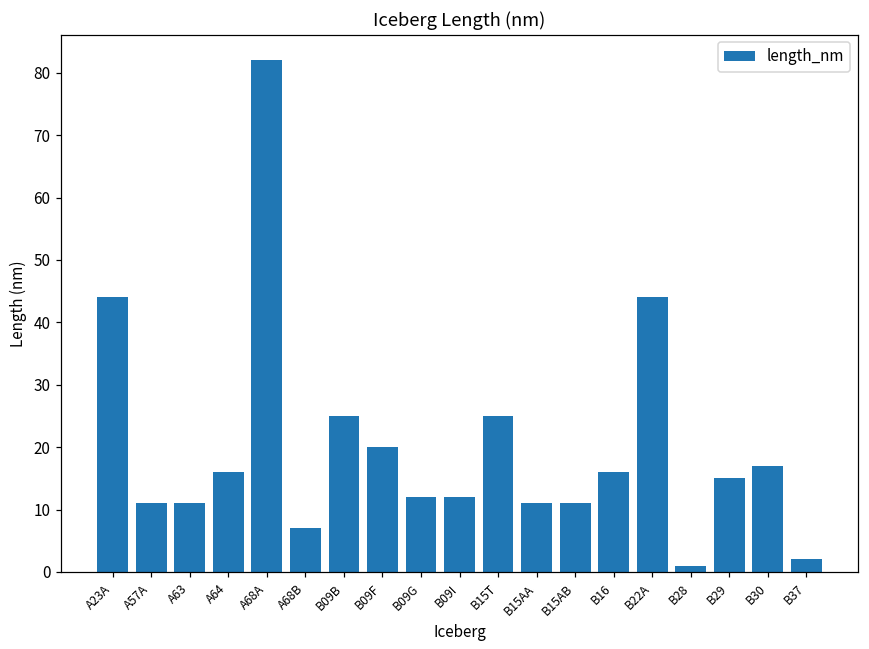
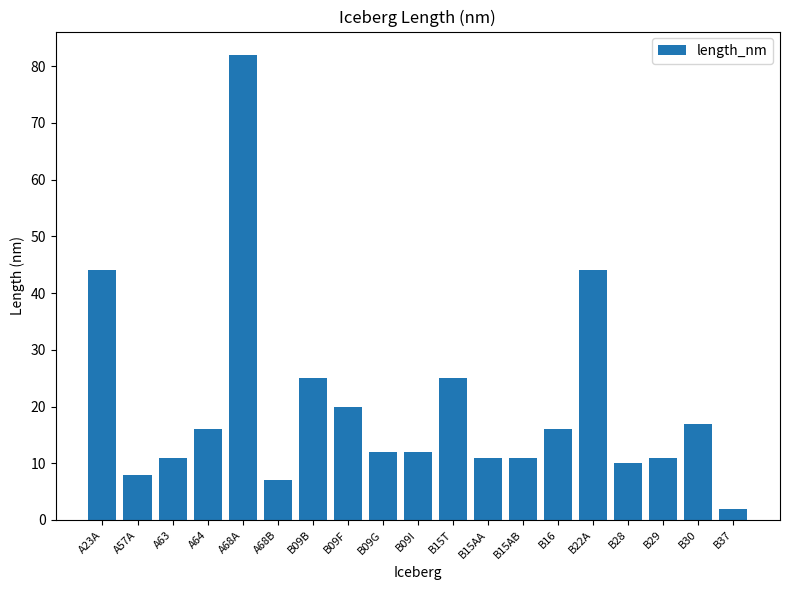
A57A: 11 -> 8
B28: 1 -> 10
B29: 15 -> 11
